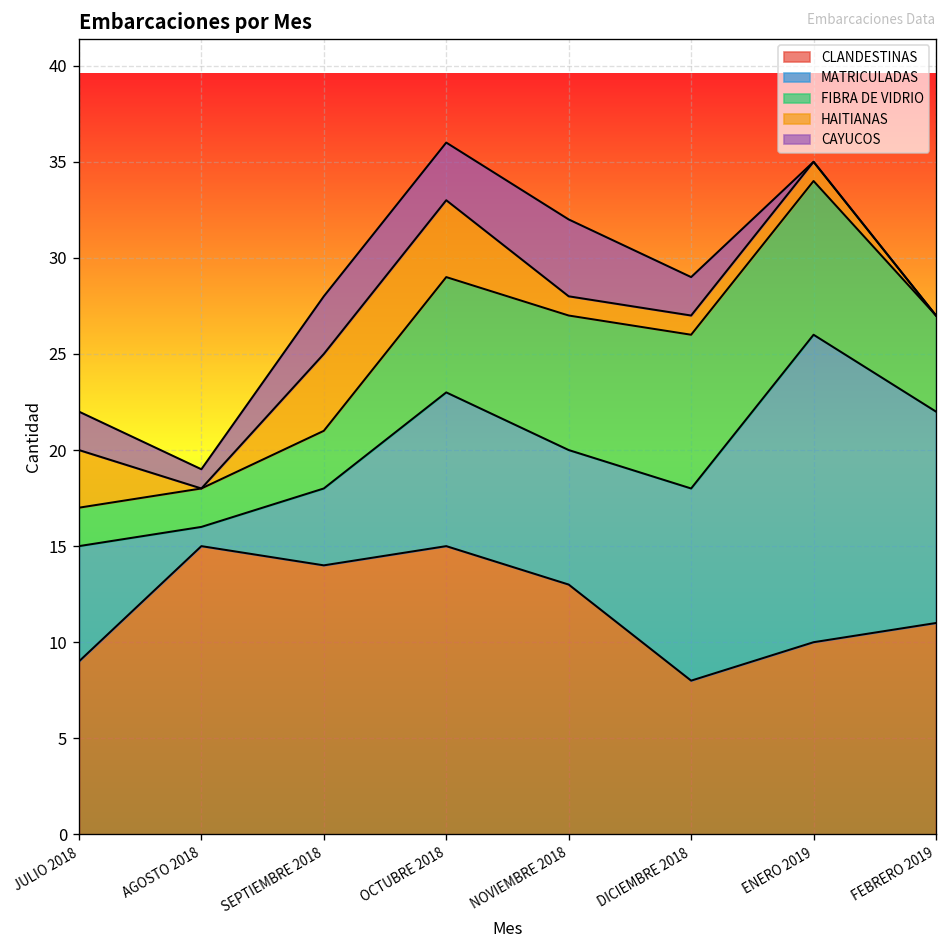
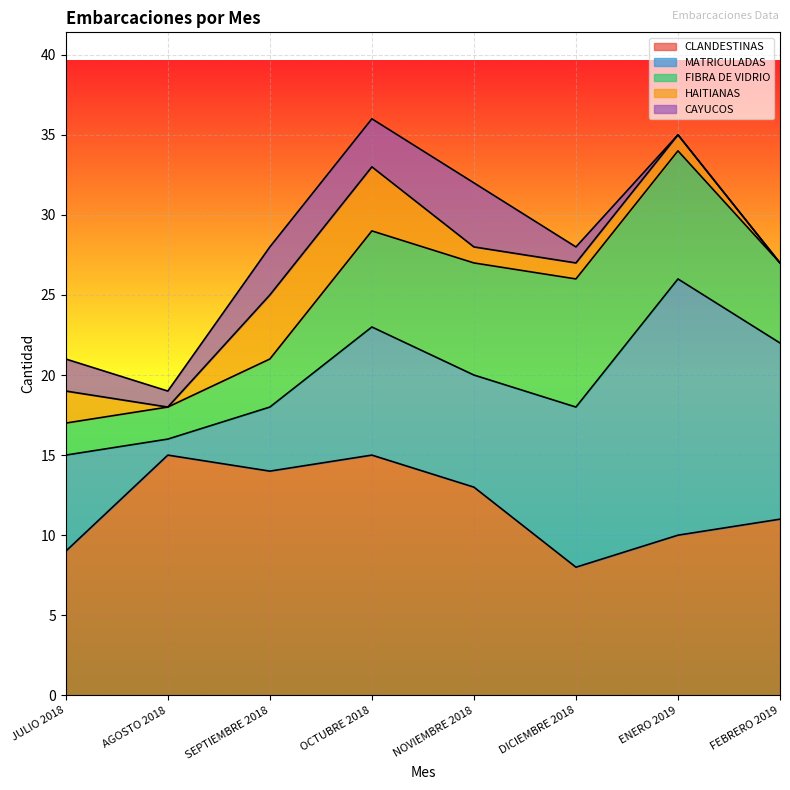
HAITIANAS, JULIO 2018: 3 -> 2
CAYUCOS, DICIEMBRE 2018: 2 -> 1
